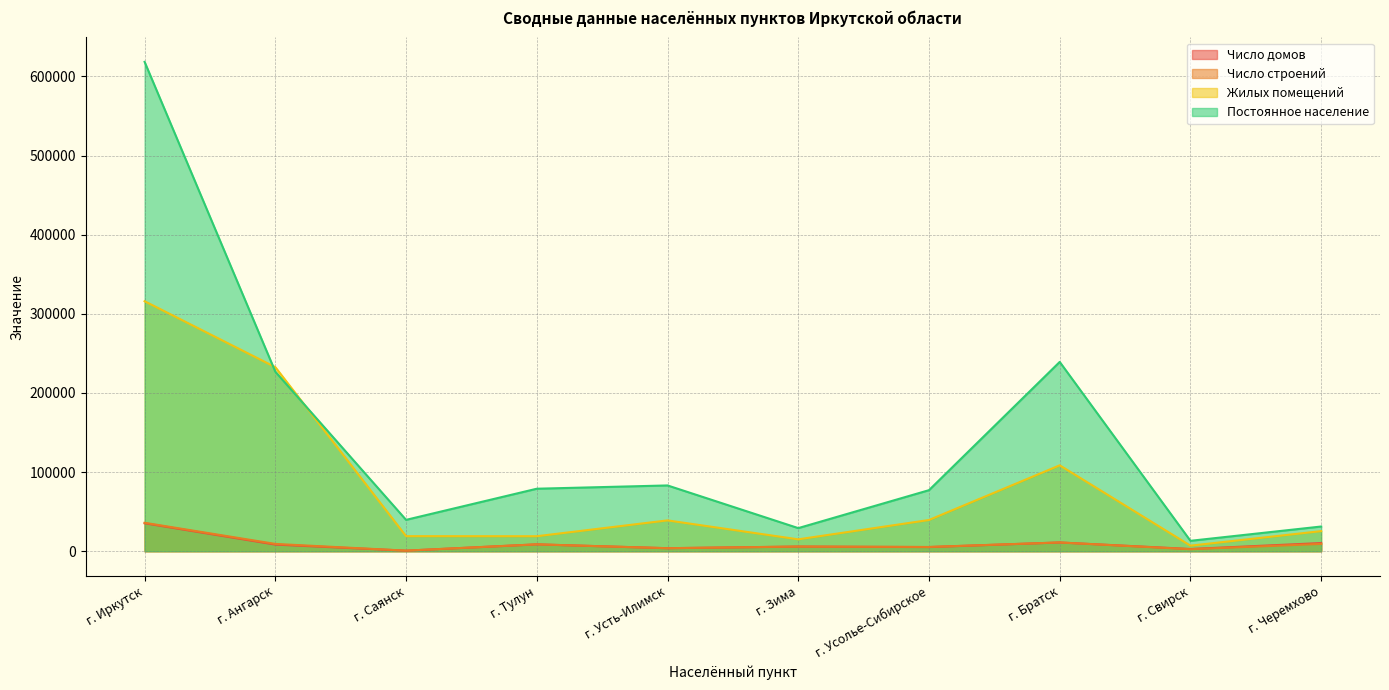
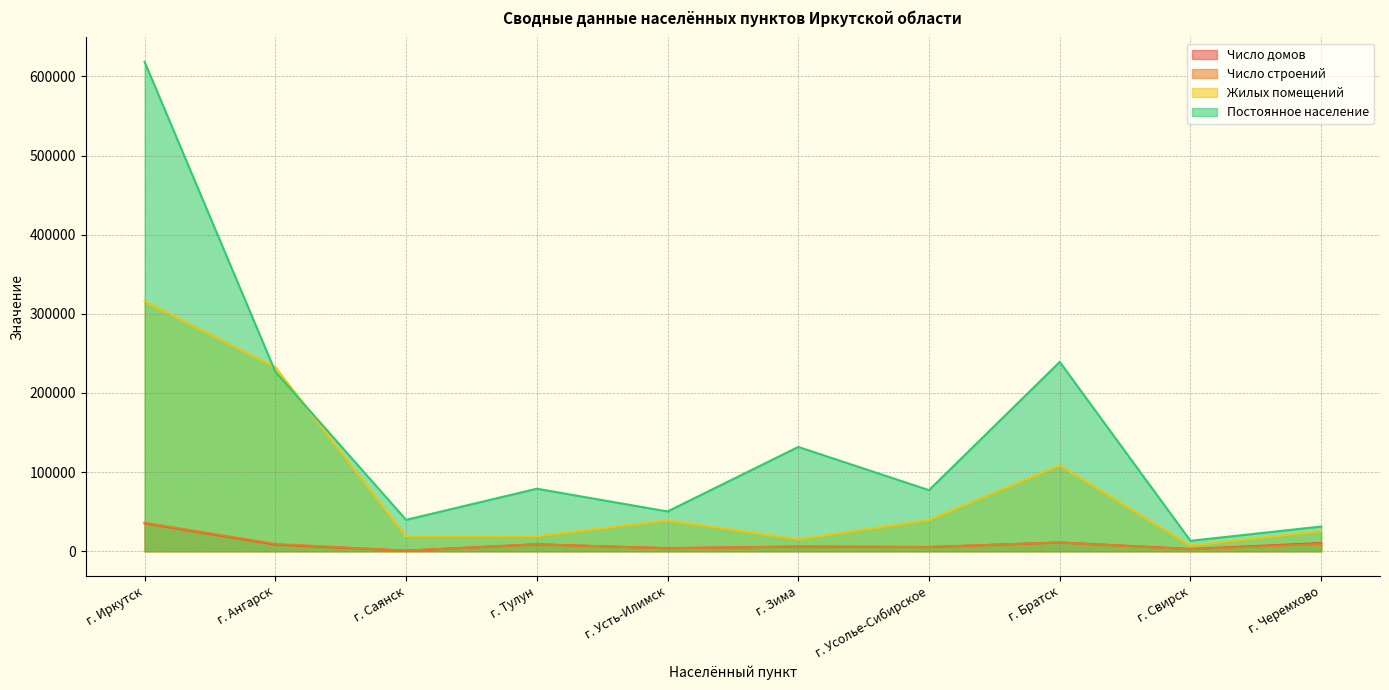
Постоянное население, г. Усть-Илимск: 80000 -> 50000
Постоянное население, г. Зима: 30000 -> 130000
